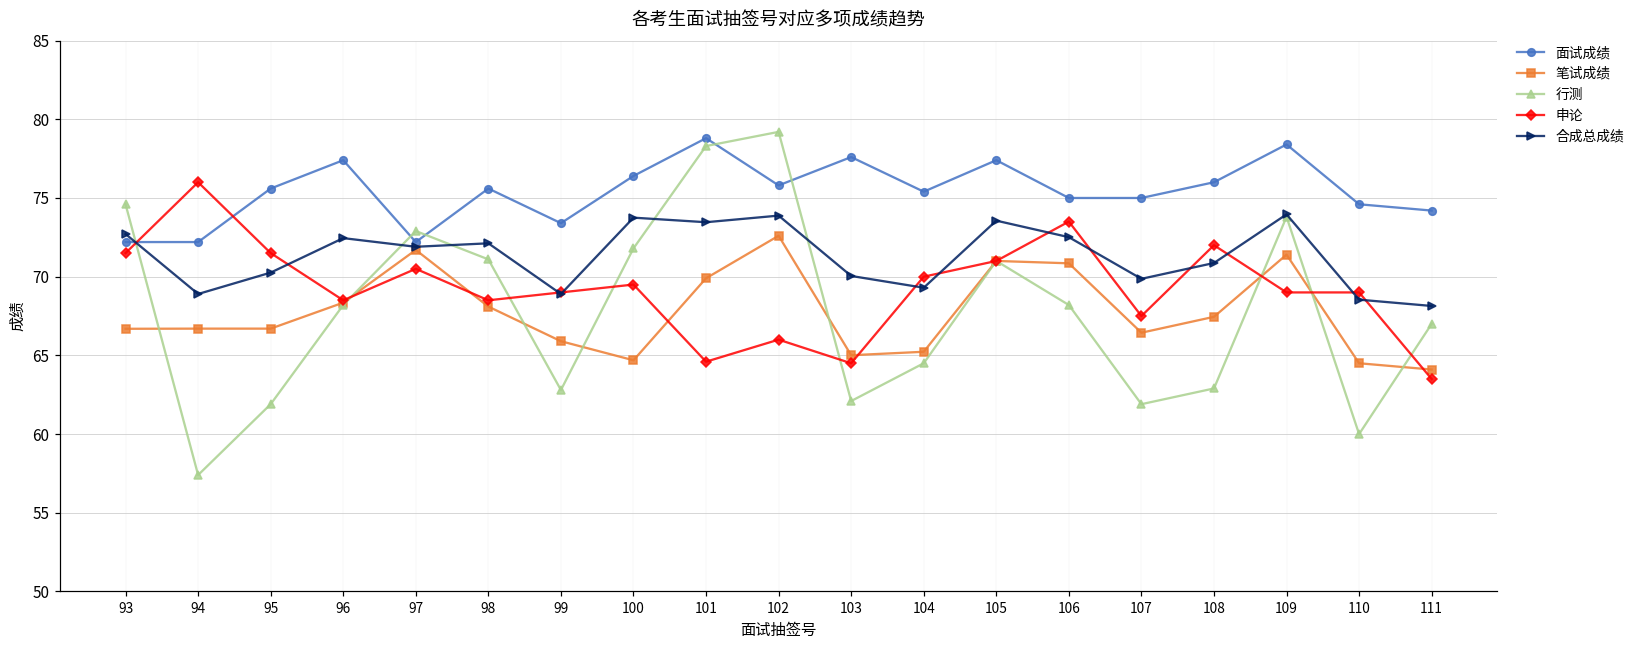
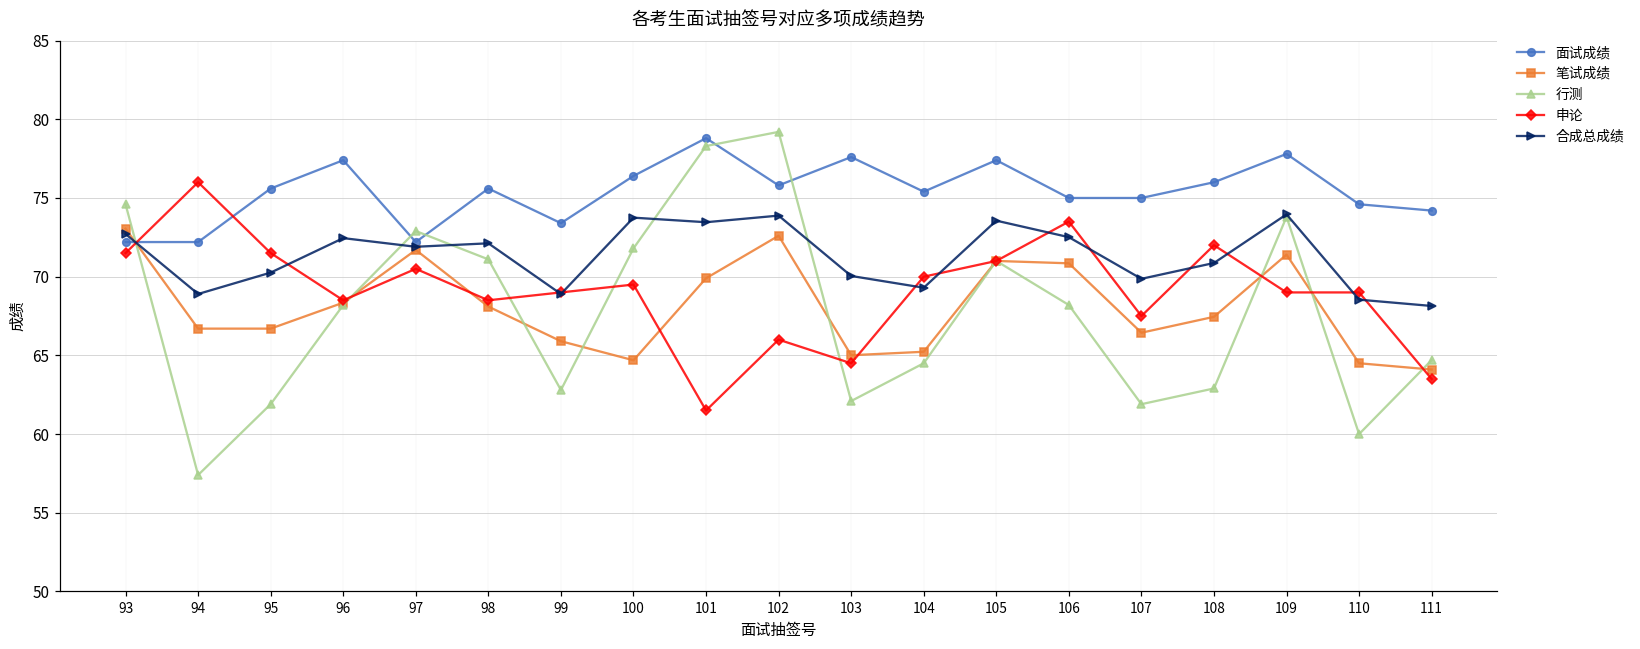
笔试成绩, 93: 66.7 -> 73.1
申论, 101: 64.6 -> 61.5
面试成绩, 109: 78.4 -> 77.8
行测, 111: 67.0 -> 64.7
